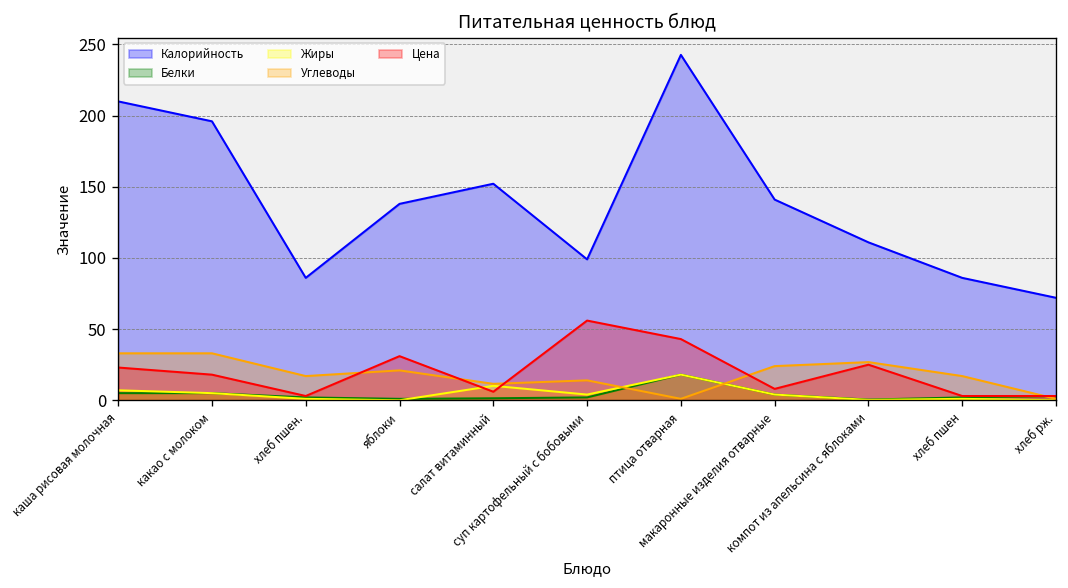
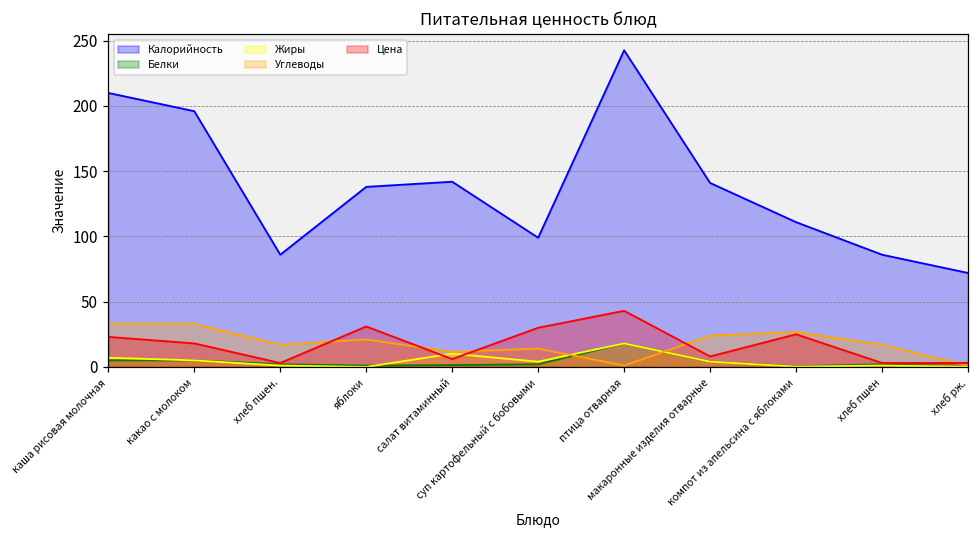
Калорийность, салат витаминный: 152 -> 142
Цена, суп картофельный с бобовыми: 56 -> 30
